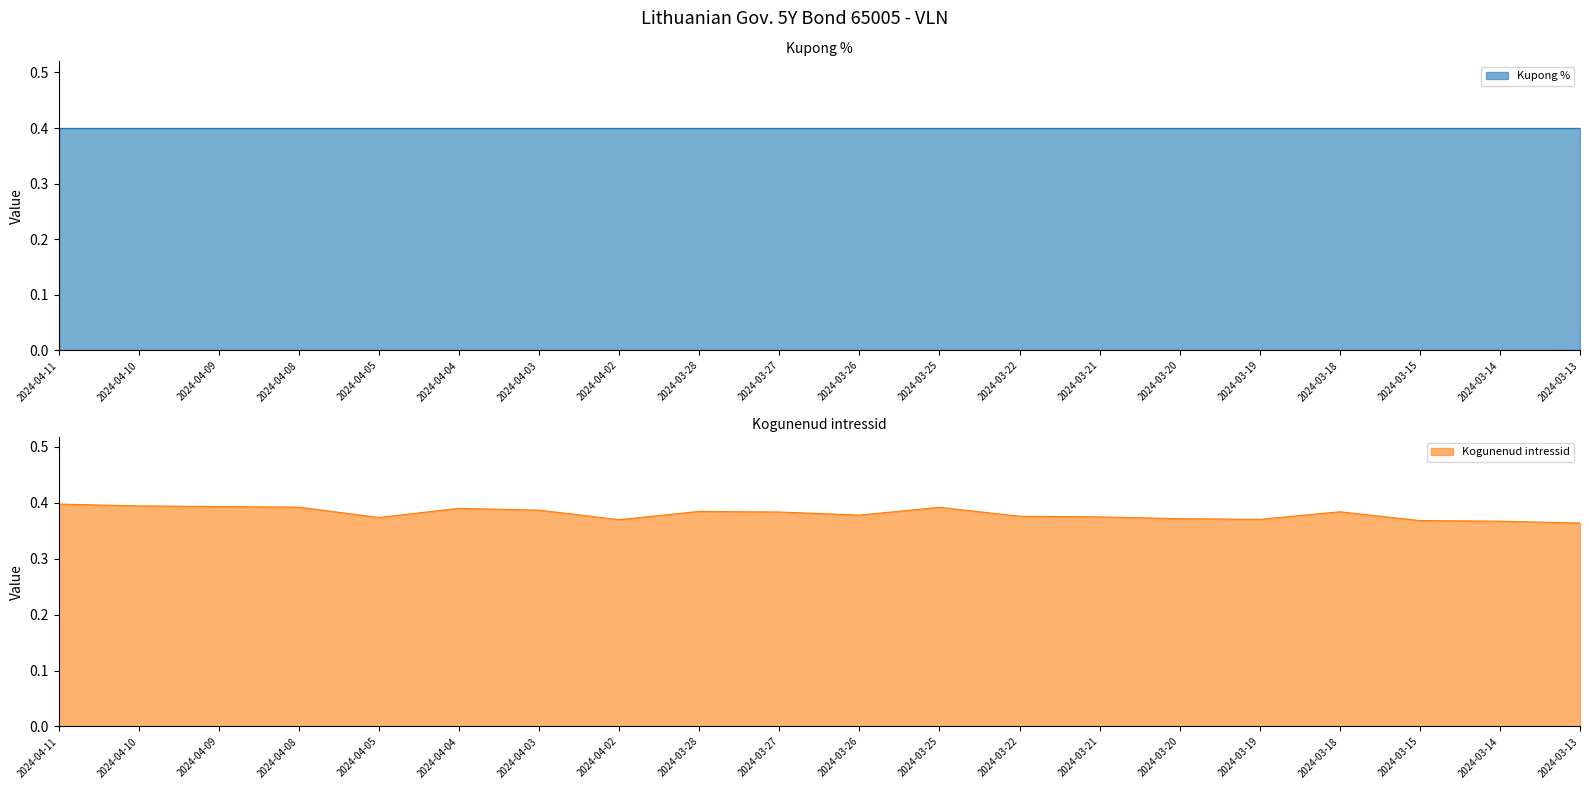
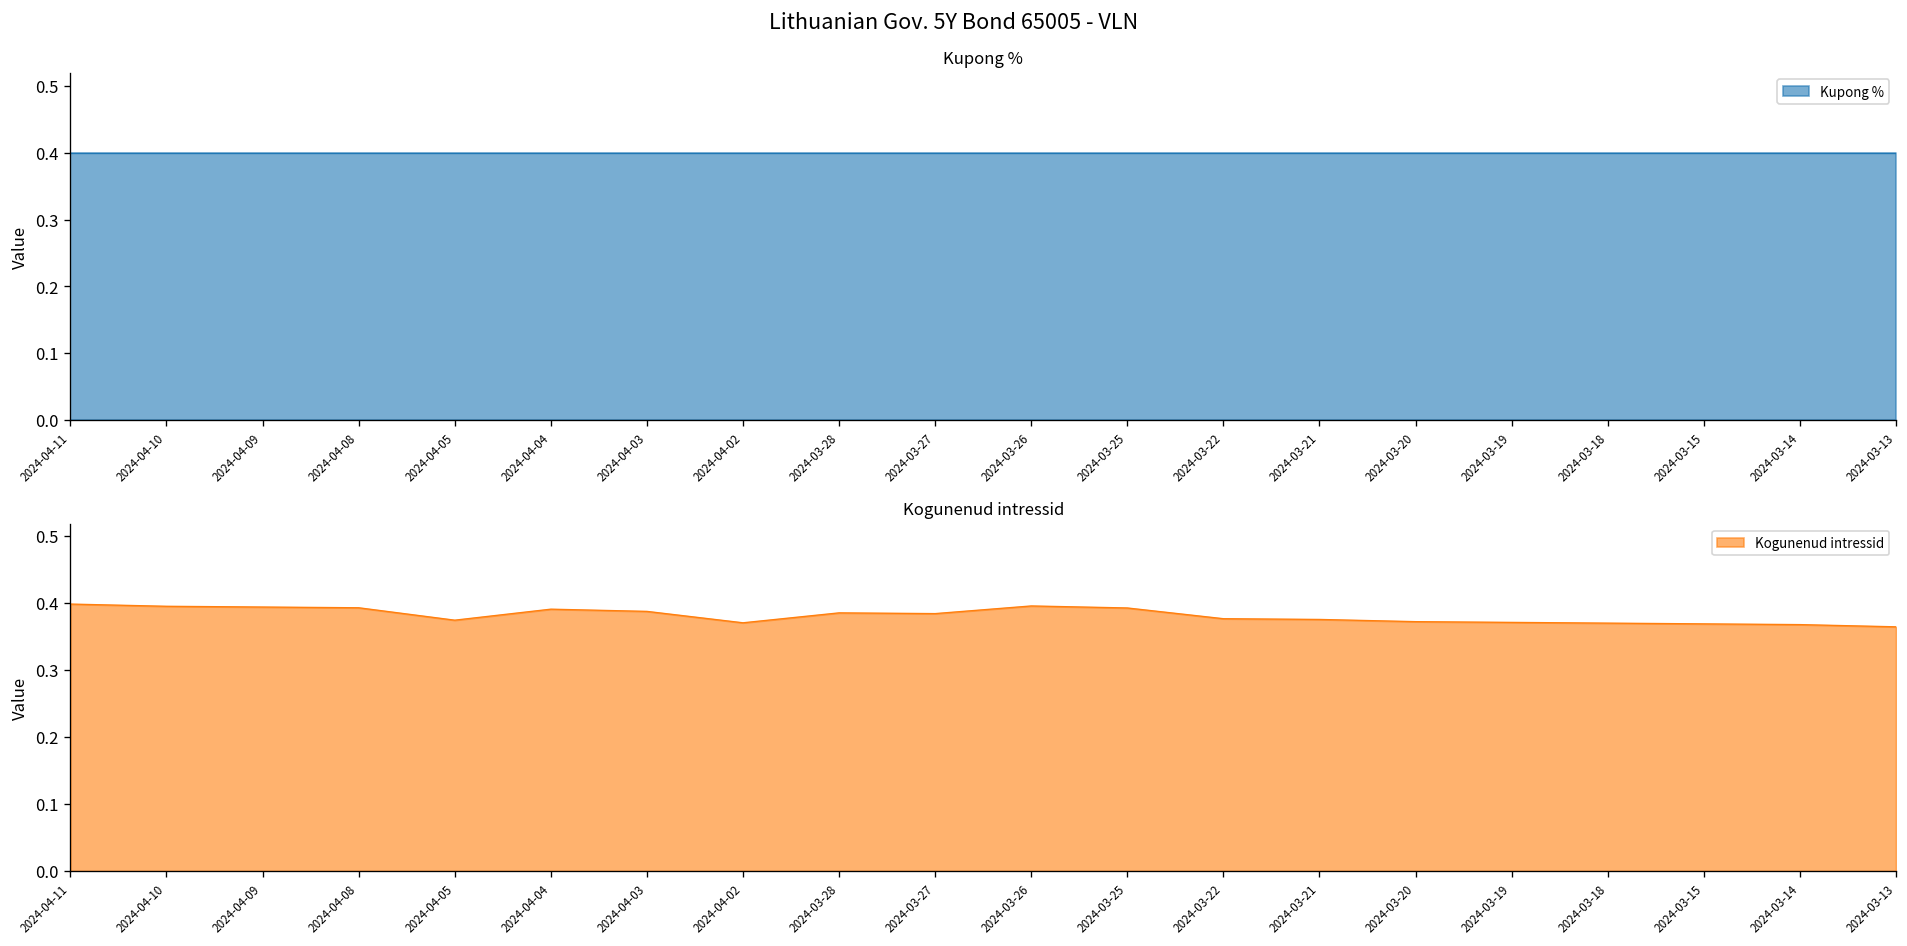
Kogunenud intressid, 2024-03-26: 0.38 -> 0.40
Kogunenud intressid, 2024-03-18: 0.38 -> 0.37
